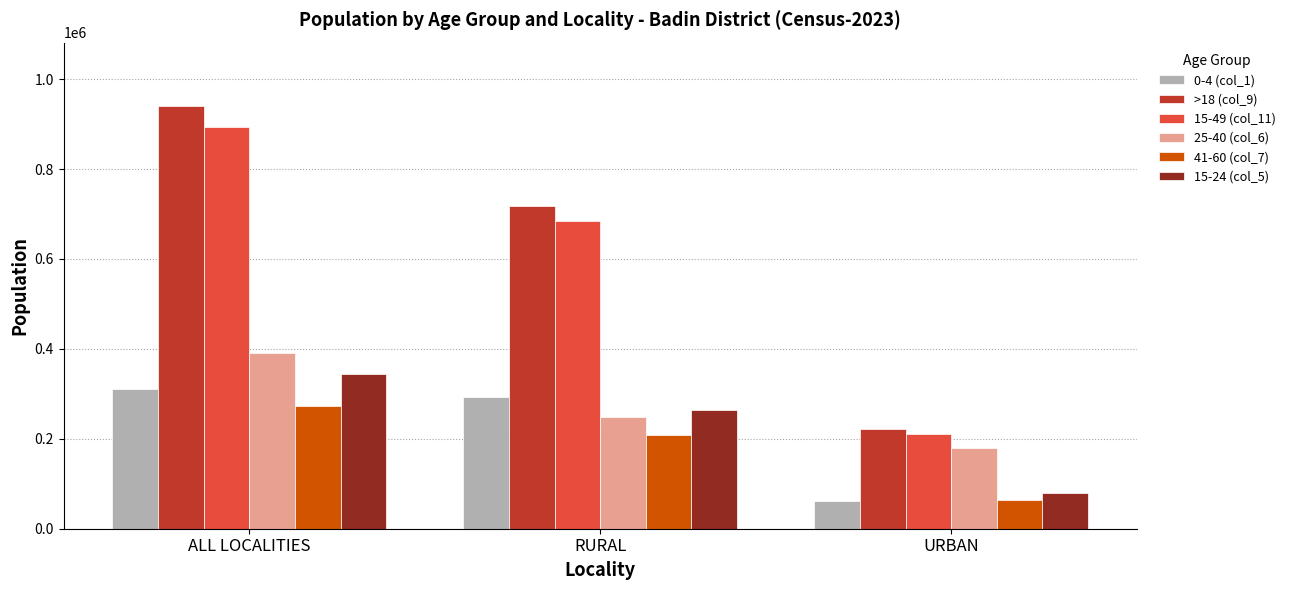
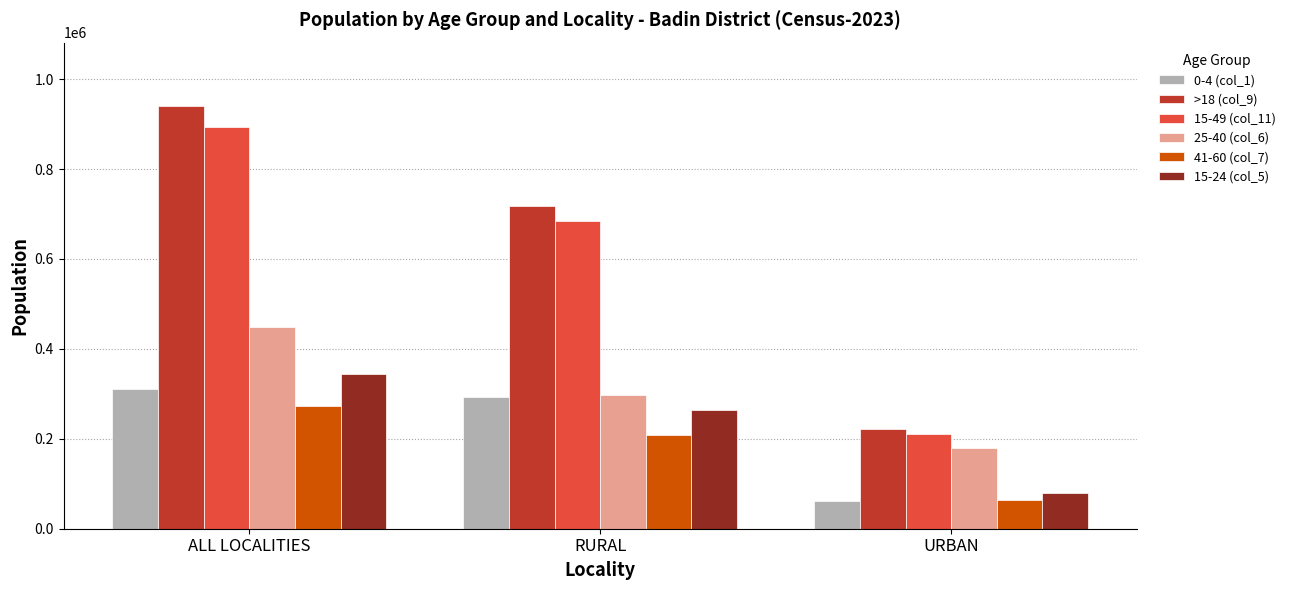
25-40 (col_6), ALL LOCALITIES: 390000 -> 450000
25-40 (col_6), RURAL: 250000 -> 300000
